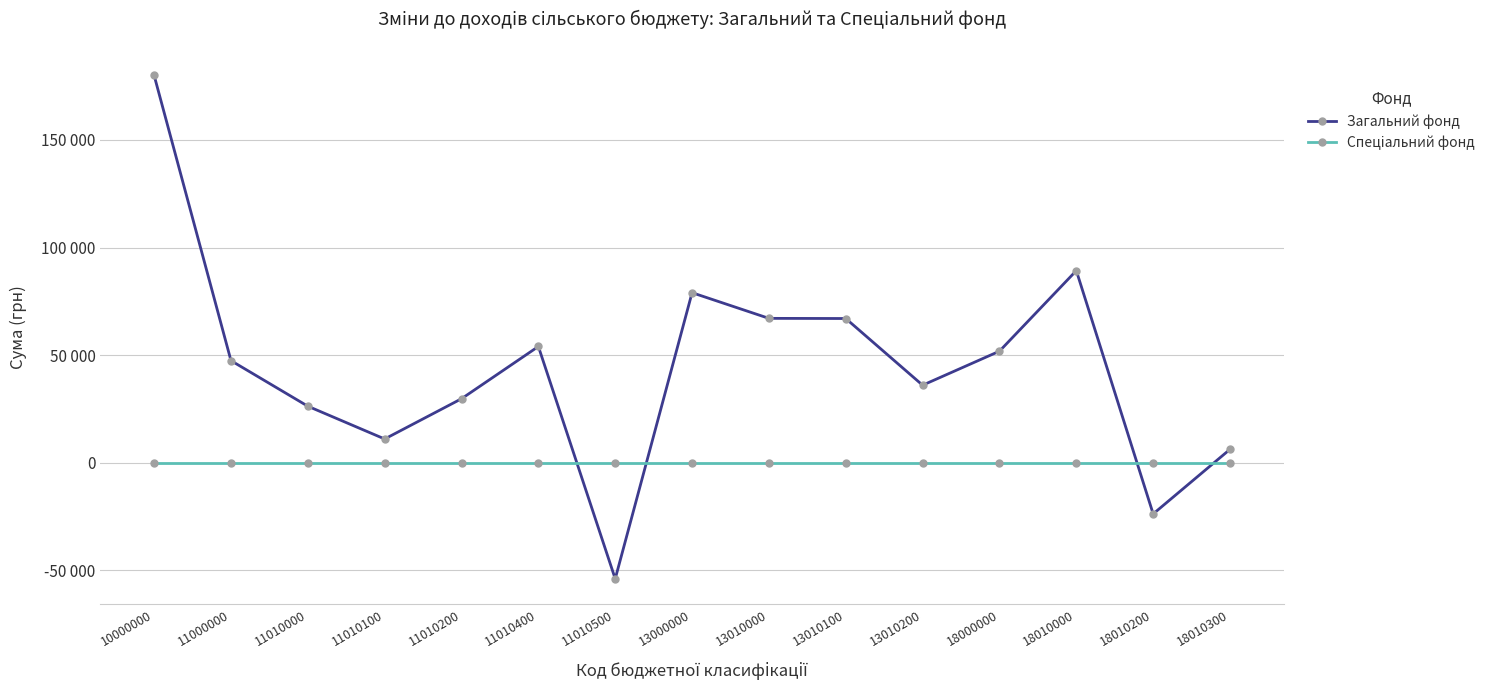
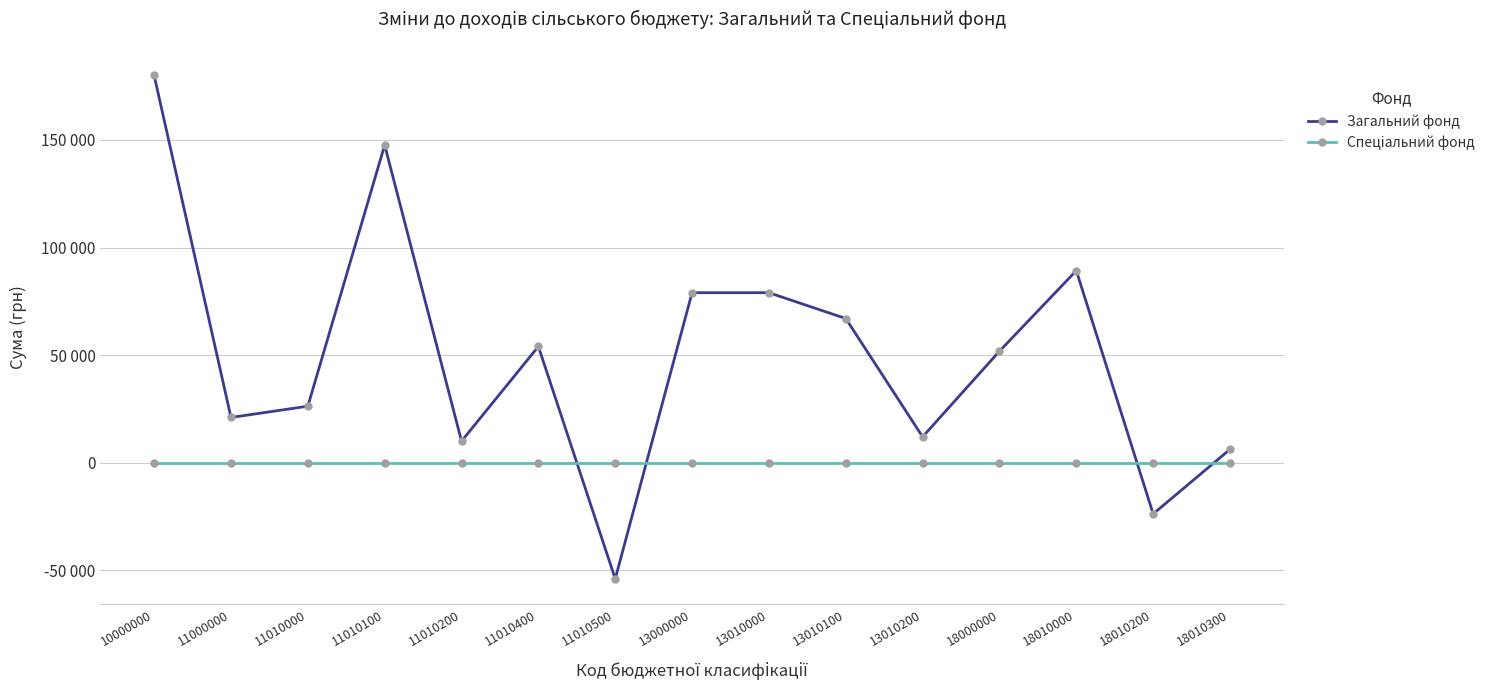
Загальний фонд, 11000000: 47000 -> 21000
Загальний фонд, 11010100: 11000 -> 148000
Загальний фонд, 11010200: 30000 -> 10000
Загальний фонд, 13010000: 67000 -> 79000
Загальний фонд, 13010200: 36000 -> 12000
